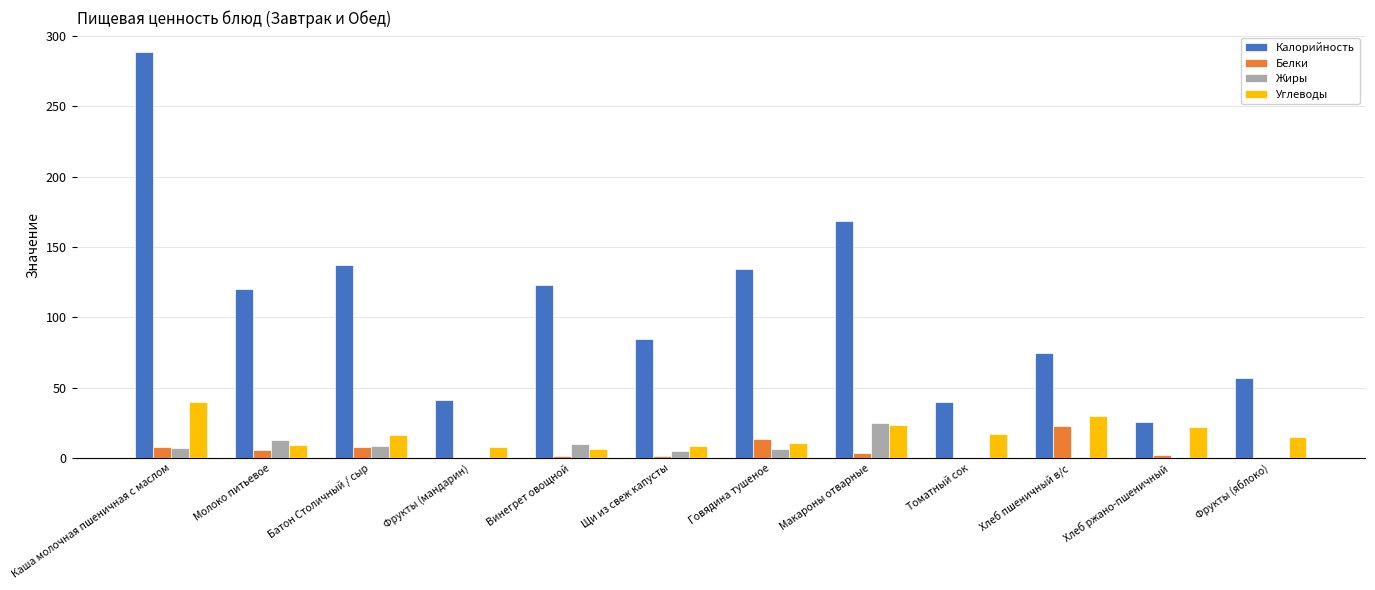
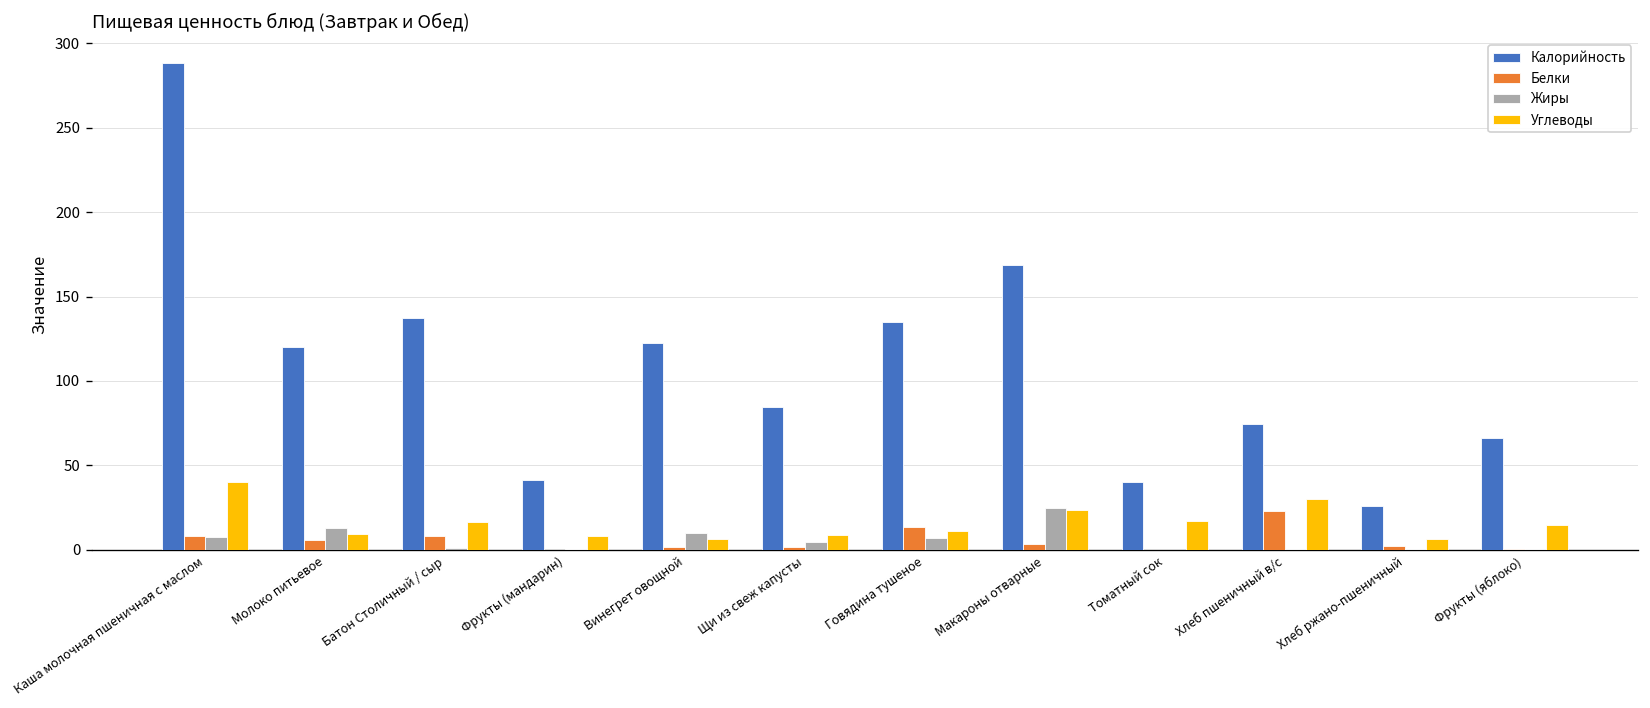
Жиры, Батон Столичный / сыр: 9 -> 1
Углеводы, Хлеб ржано-пшеничный: 22 -> 6
Калорийность, Фрукты (яблоко): 57 -> 66
